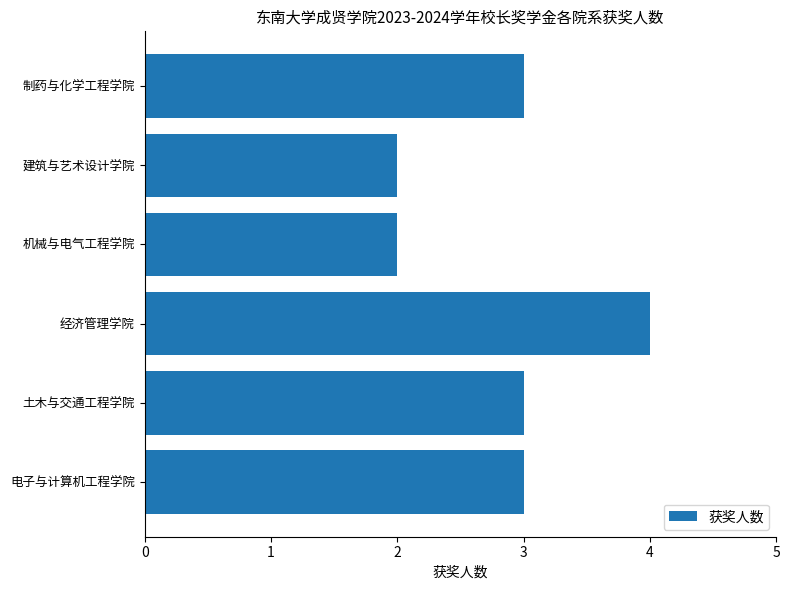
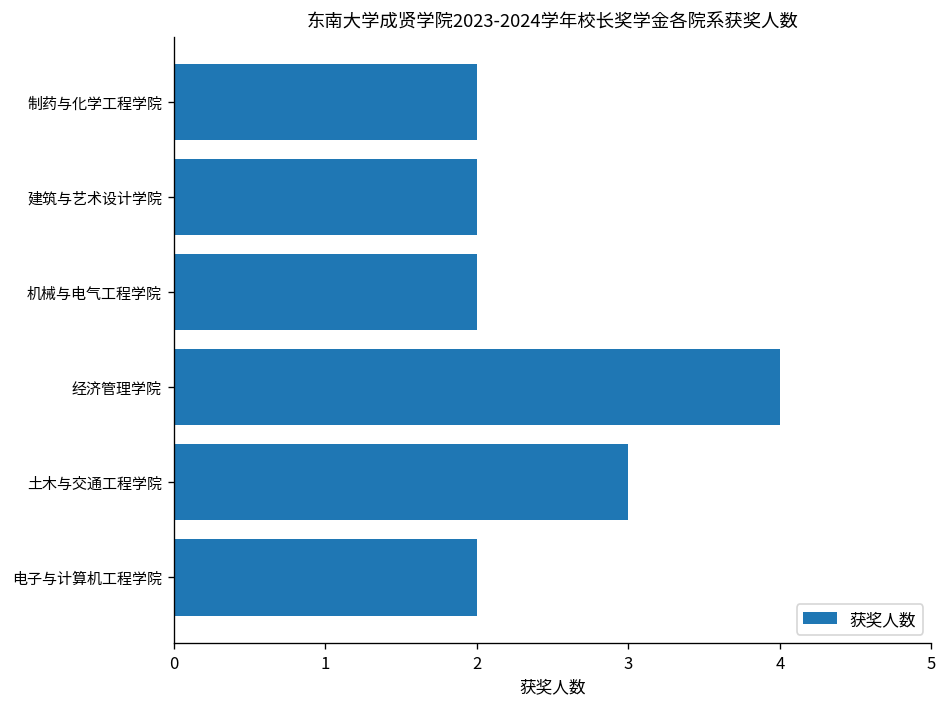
制药与化学工程学院: 3 -> 2
电子与计算机工程学院: 3 -> 2
